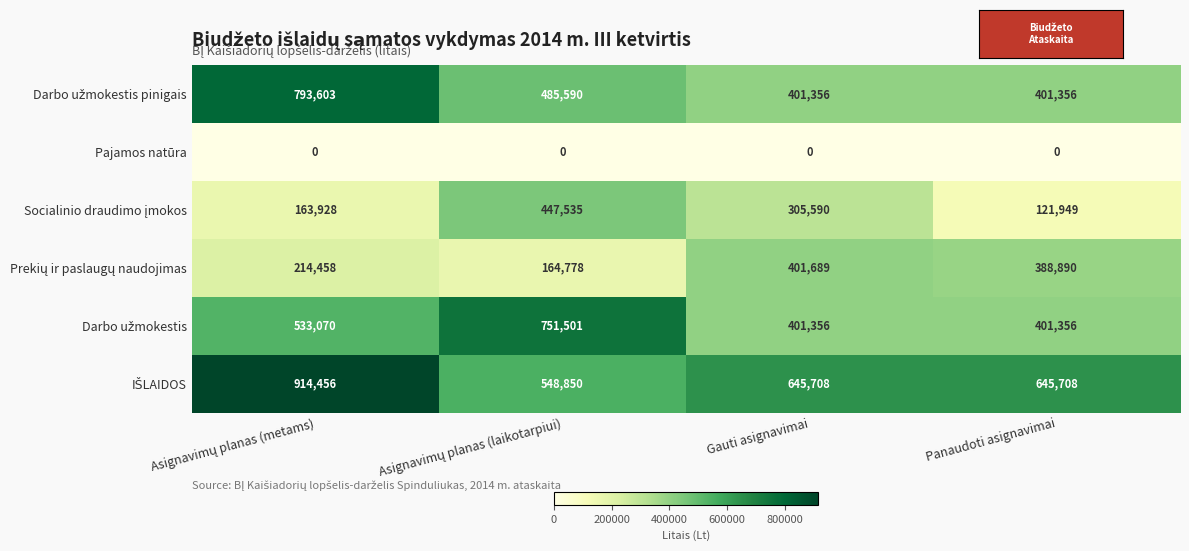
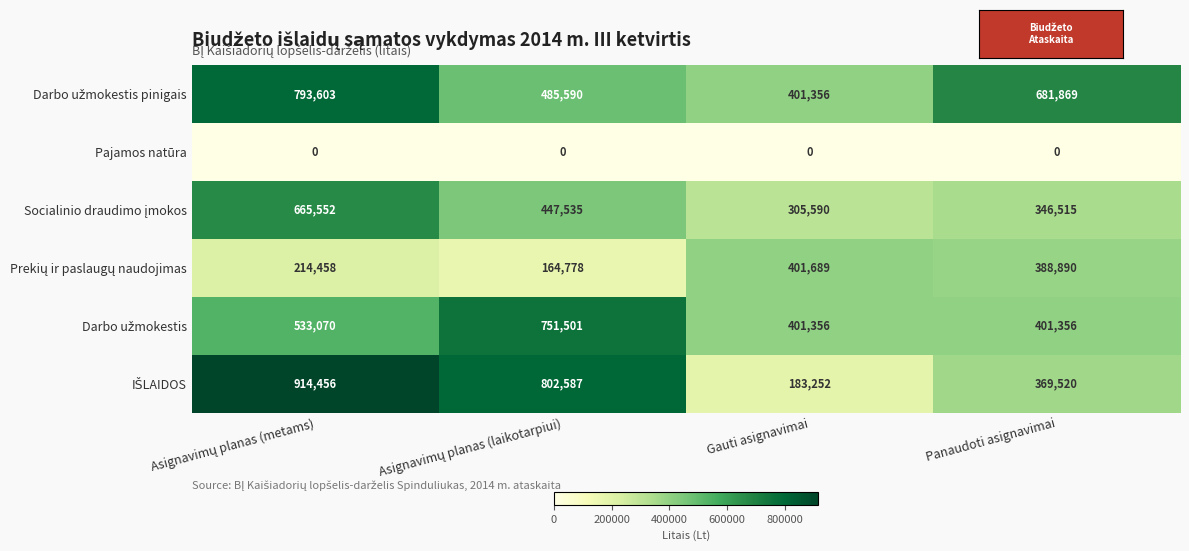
Darbo užmokestis pinigais, Panaudoti asignavimai: 401,356 -> 681,869
Socialinio draudimo įmokos, Asignavimų planas (metams): 163,928 -> 665,552
Socialinio draudimo įmokos, Panaudoti asignavimai: 121,949 -> 346,515
IŠLAIDOS, Asignavimų planas (laikotarpiui): 548,850 -> 802,587
IŠLAIDOS, Gauti asignavimai: 645,708 -> 183,252
IŠLAIDOS, Panaudoti asignavimai: 645,708 -> 369,520
